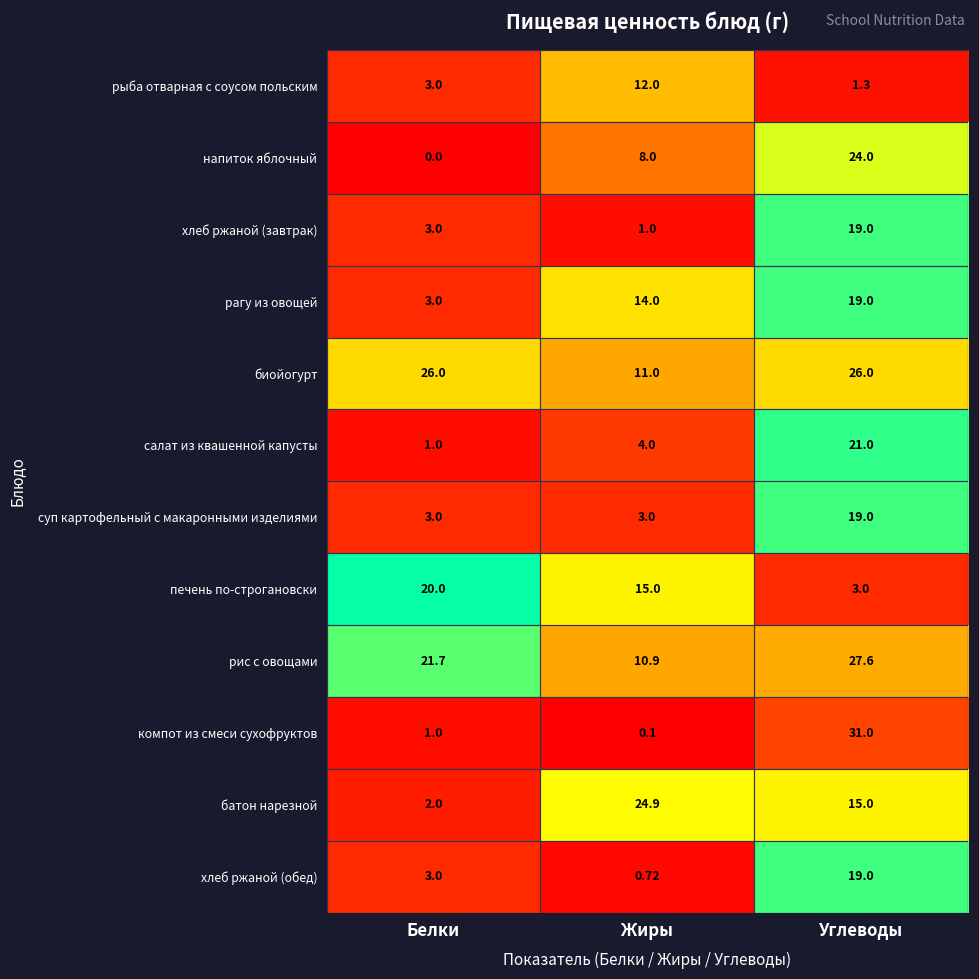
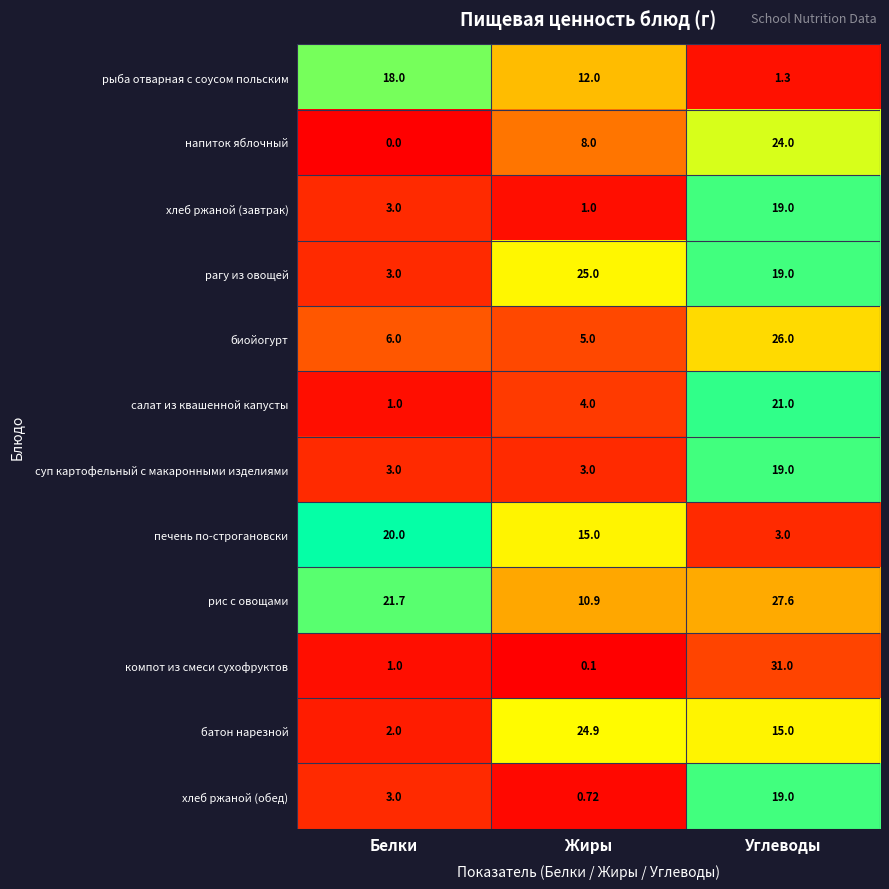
рыба отварная с соусом польским, Белки: 3.0 -> 18.0
рагу из овощей, Жиры: 14.0 -> 25.0
биойогурт, Белки: 26.0 -> 6.0
биойогурт, Жиры: 11.0 -> 5.0
